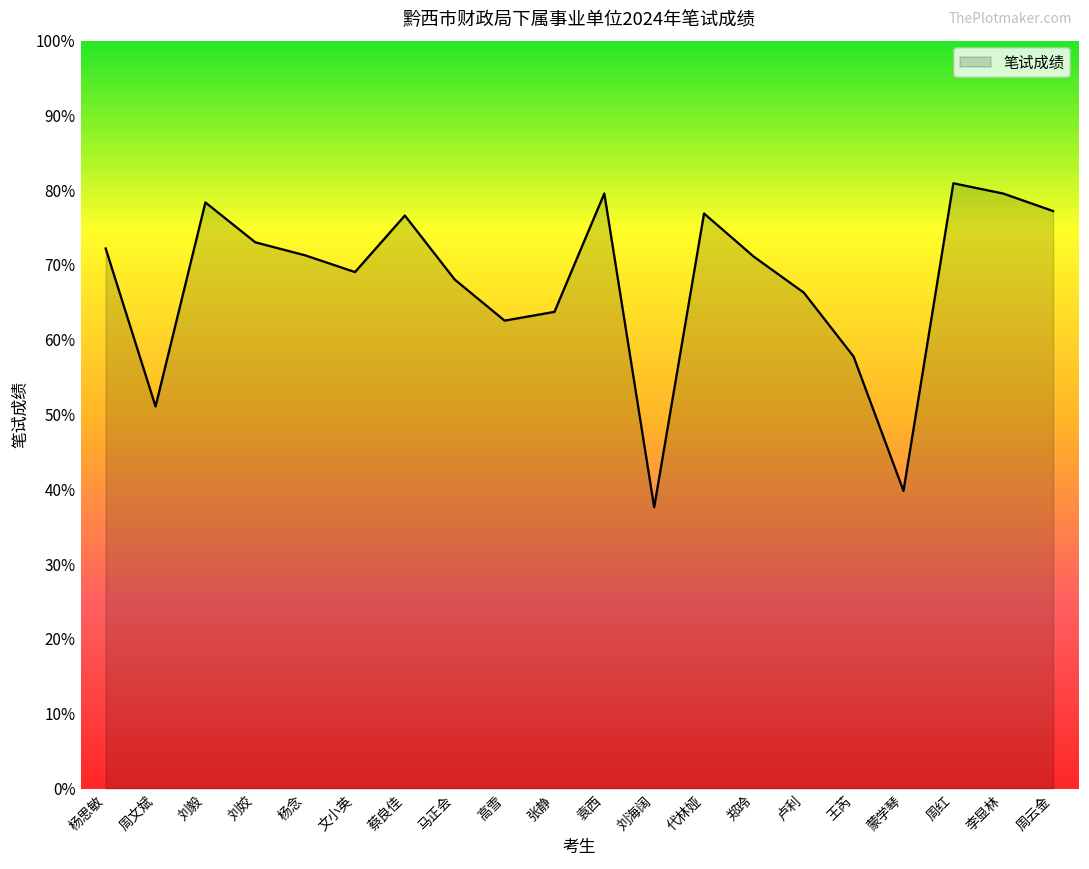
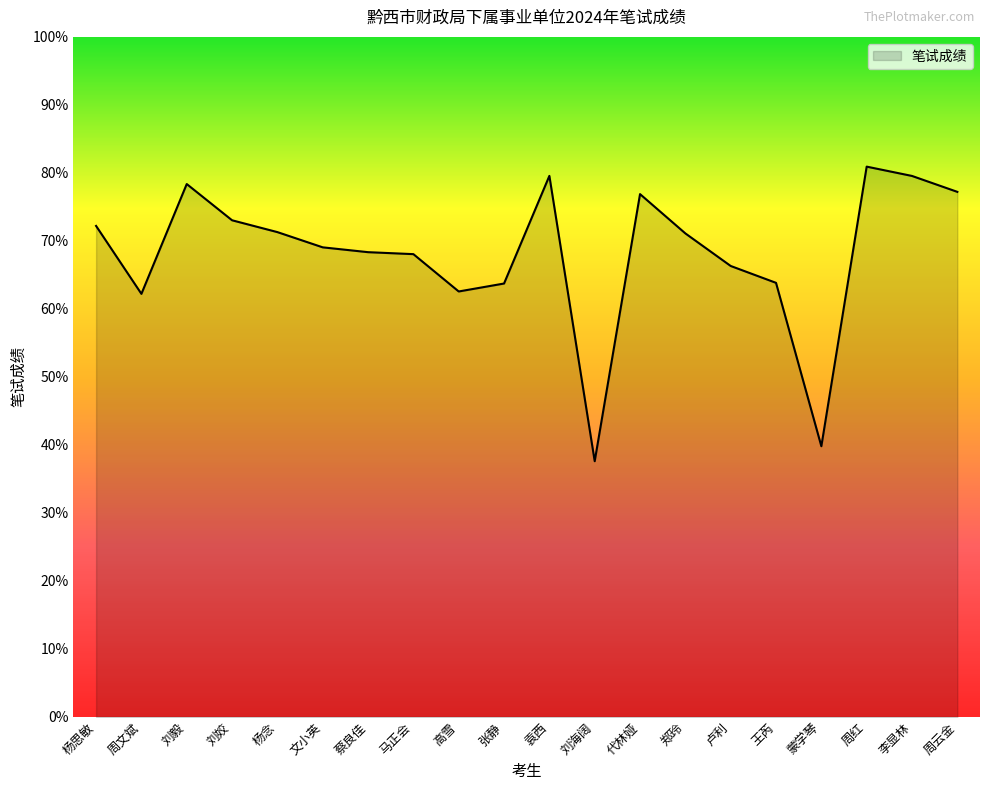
周文斌: 51% -> 62%
蔡良佳: 77% -> 68%
王芮: 58% -> 64%
